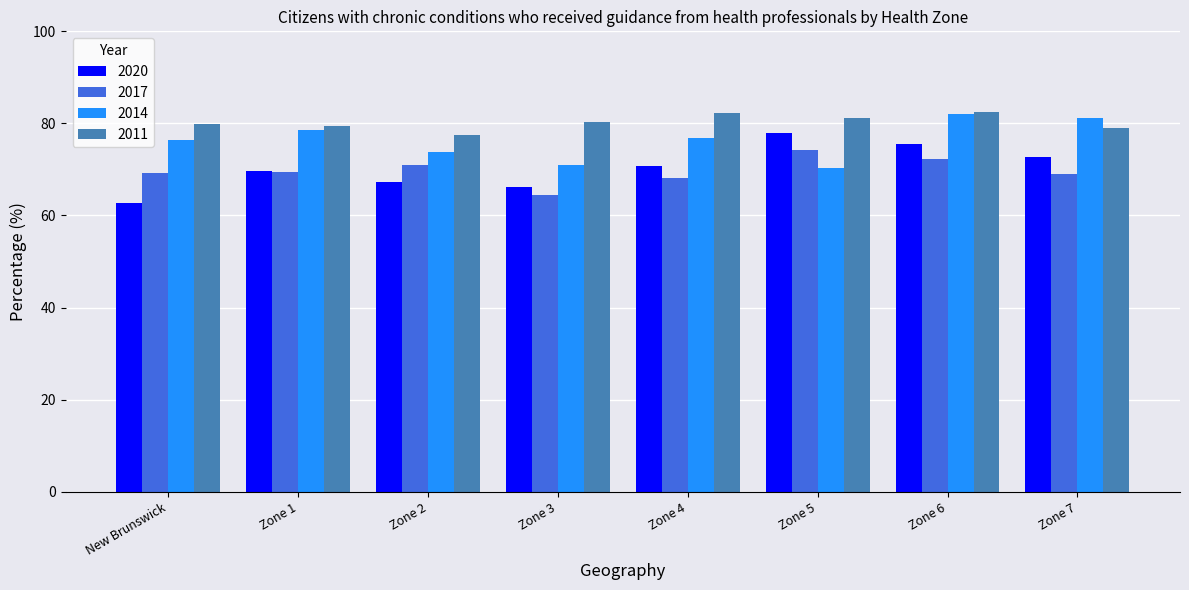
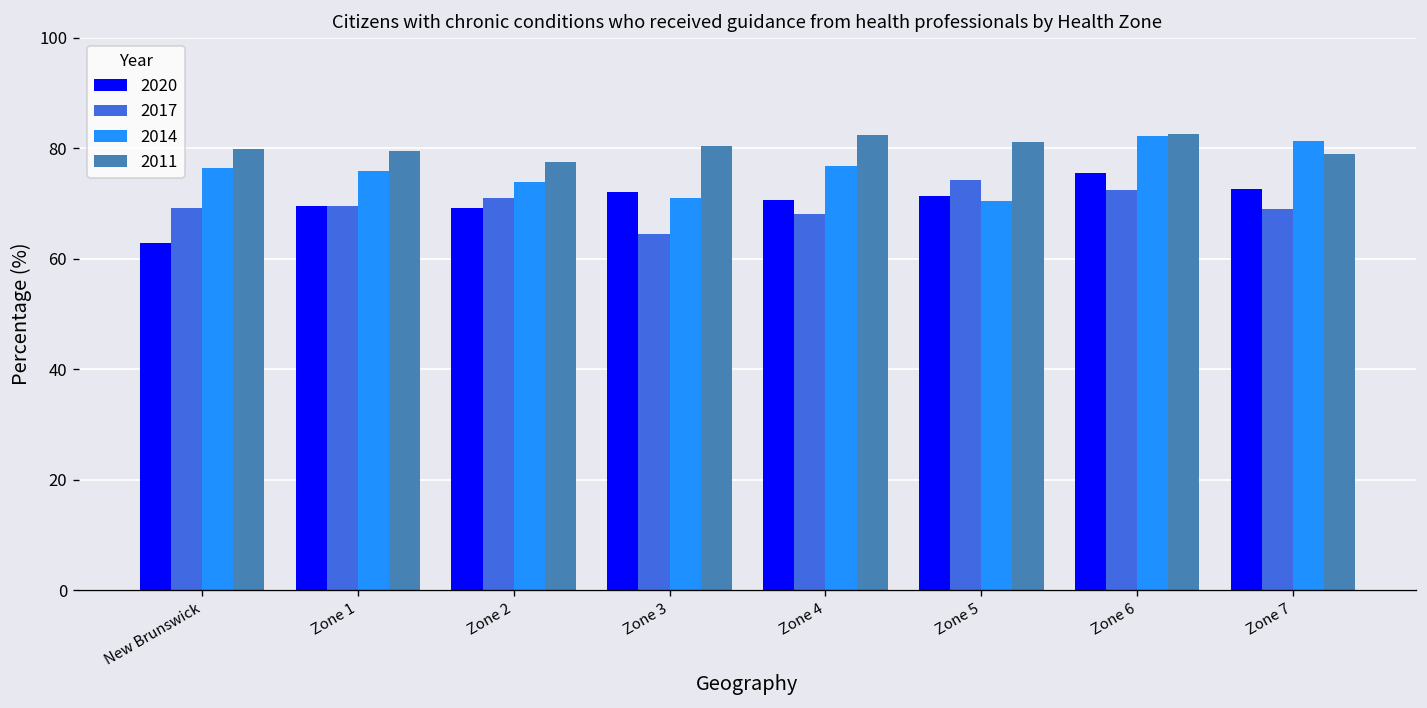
2014, Zone 1: 79 -> 76
2020, Zone 2: 67 -> 69
2020, Zone 3: 66 -> 72
2020, Zone 5: 78 -> 71
